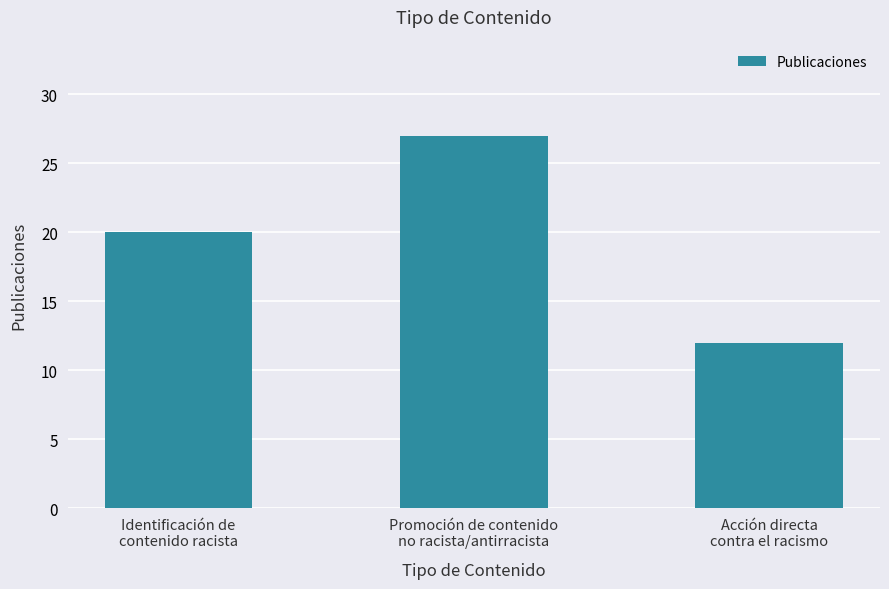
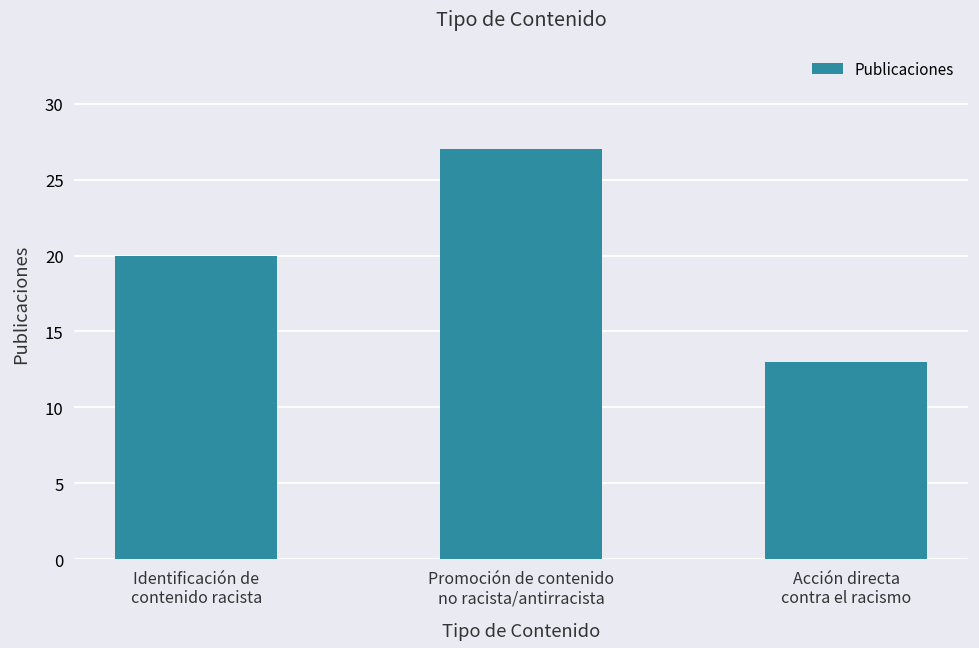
Acción directa contra el racismo: 12 -> 13
